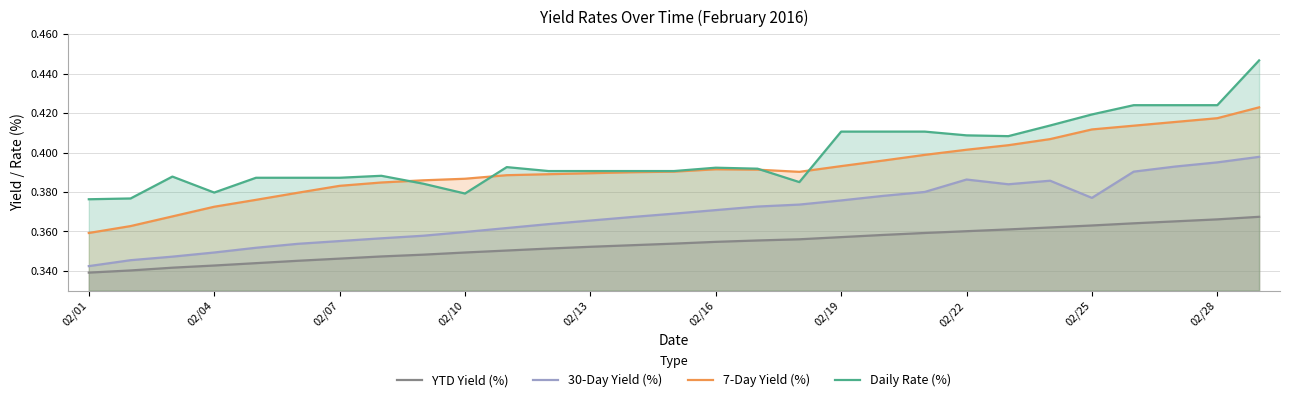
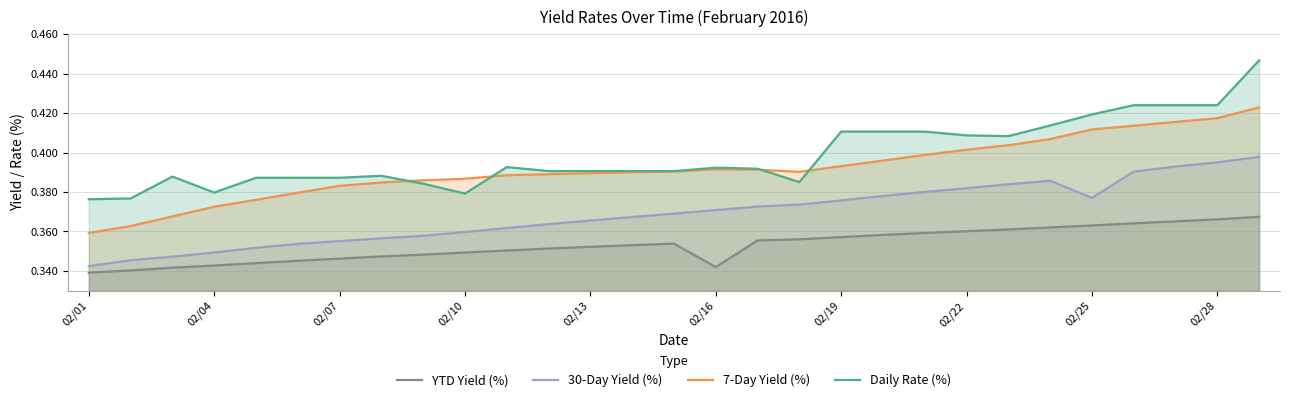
YTD Yield (%), 02/16: 0.355 -> 0.342
30-Day Yield (%), 02/22: 0.386 -> 0.382
